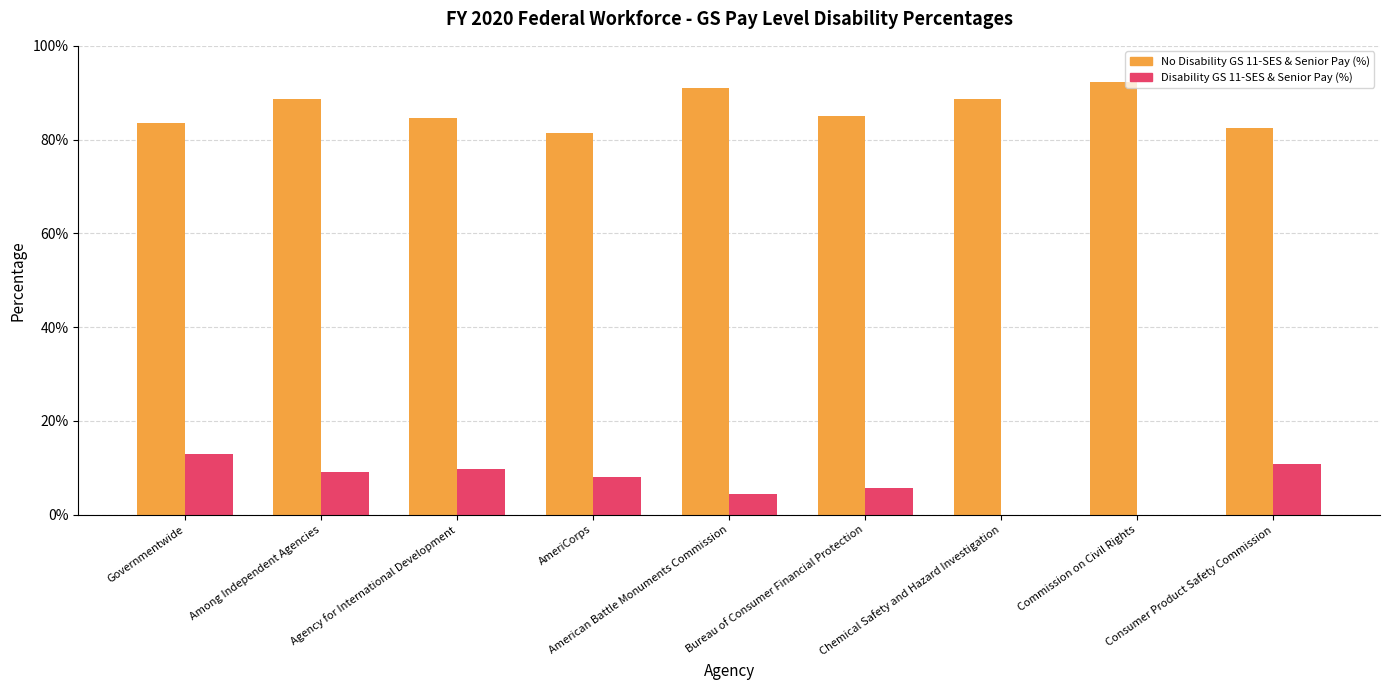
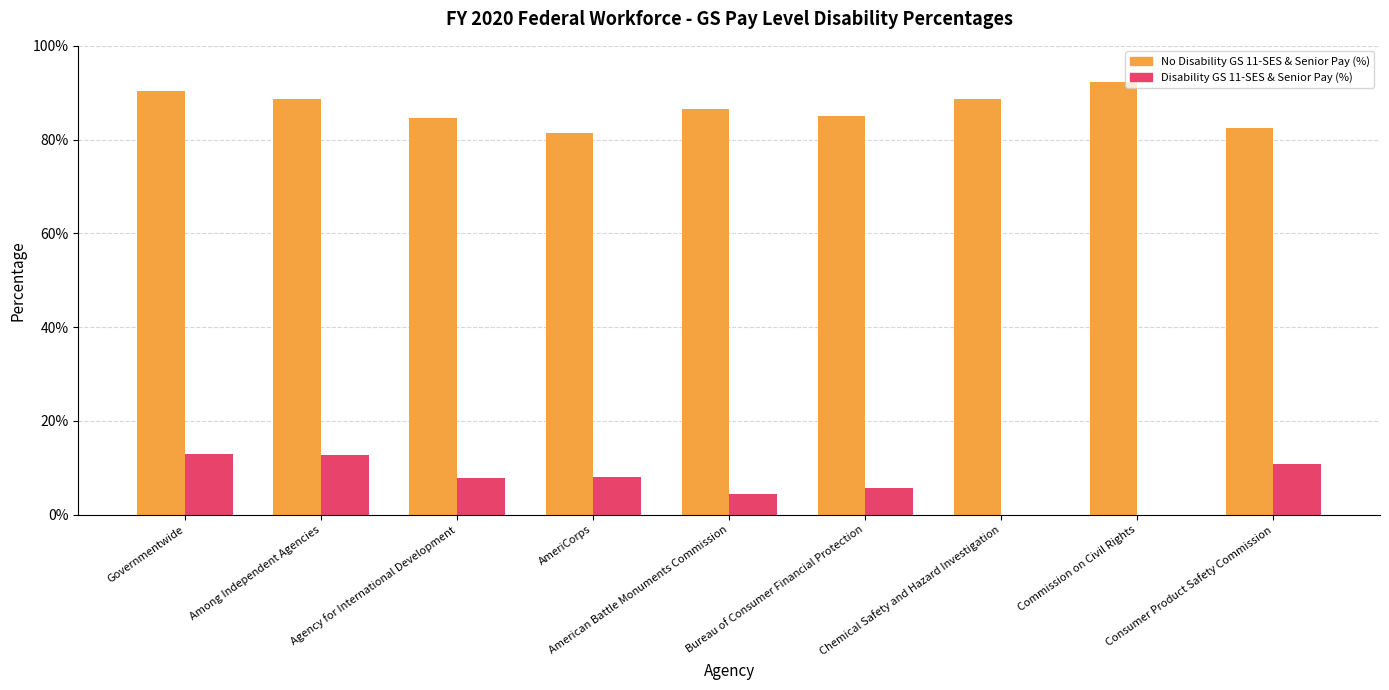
No Disability GS 11-SES & Senior Pay (%), Governmentwide: 84% -> 90%
Disability GS 11-SES & Senior Pay (%), Among Independent Agencies: 9% -> 13%
Disability GS 11-SES & Senior Pay (%), Agency for International Development: 10% -> 8%
No Disability GS 11-SES & Senior Pay (%), American Battle Monuments Commission: 91% -> 87%
